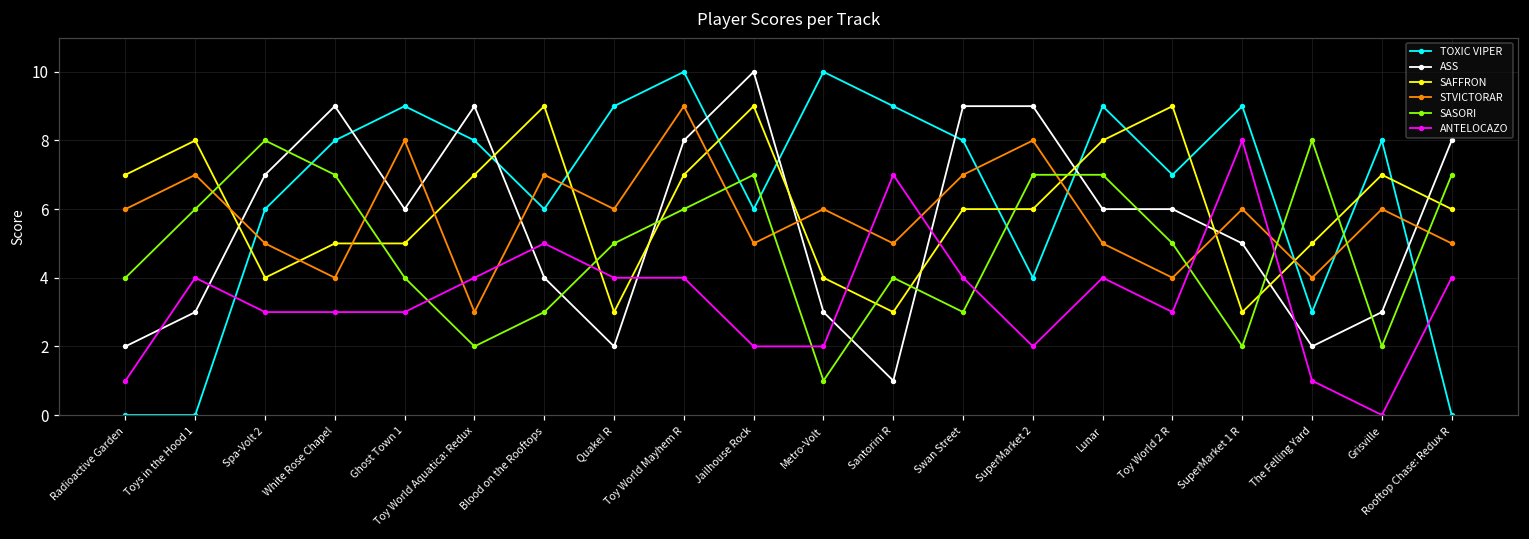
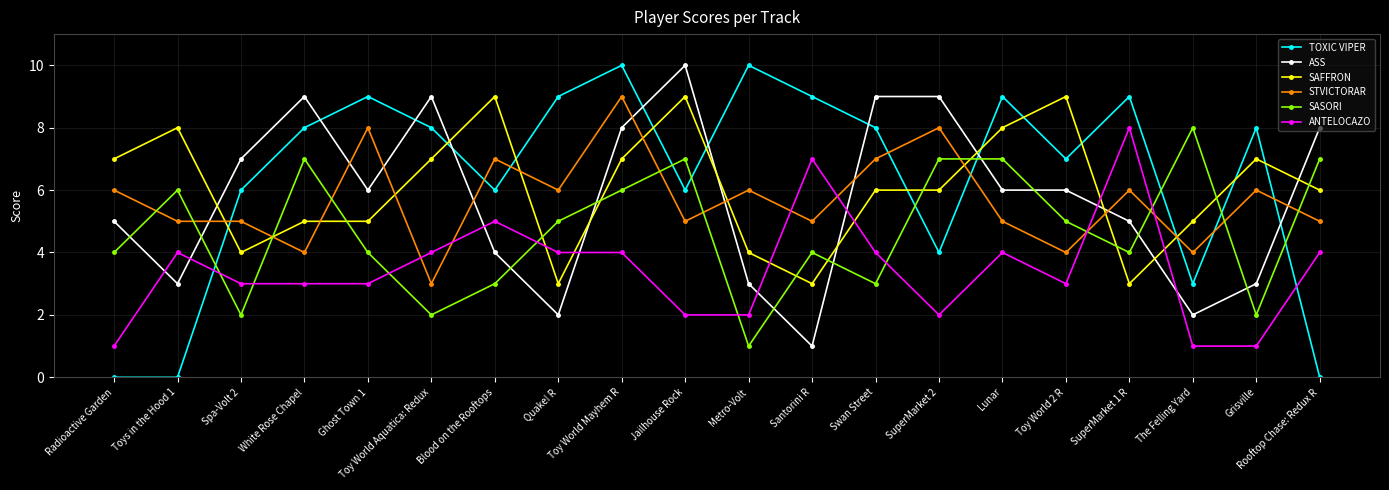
ASS, Radioactive Garden: 2 -> 5
STVICTORAR, Toys in the Hood 1: 7 -> 5
SASORI, Spa-Volt 2: 8 -> 2
SASORI, SuperMarket 1 R: 2 -> 4
ANTELOCAZO, Grisville: 0 -> 1
